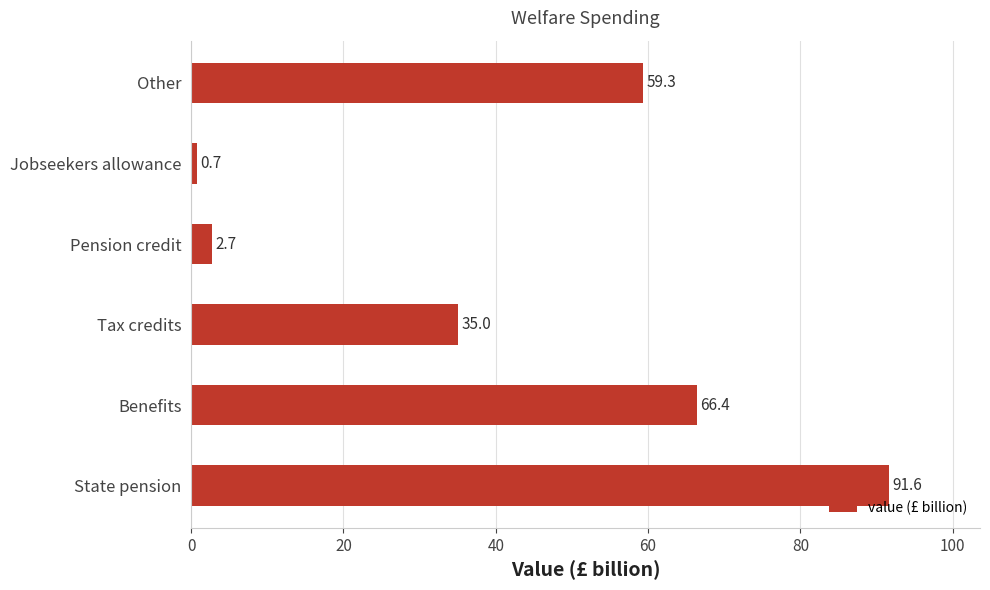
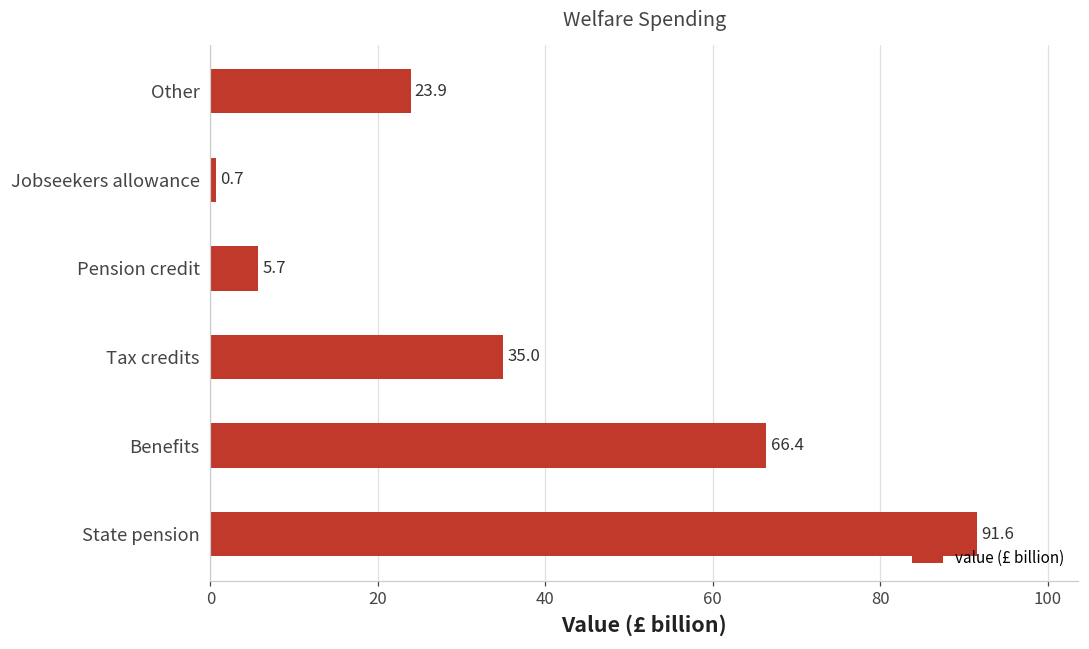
Other: 59.3 -> 23.9
Pension credit: 2.7 -> 5.7
